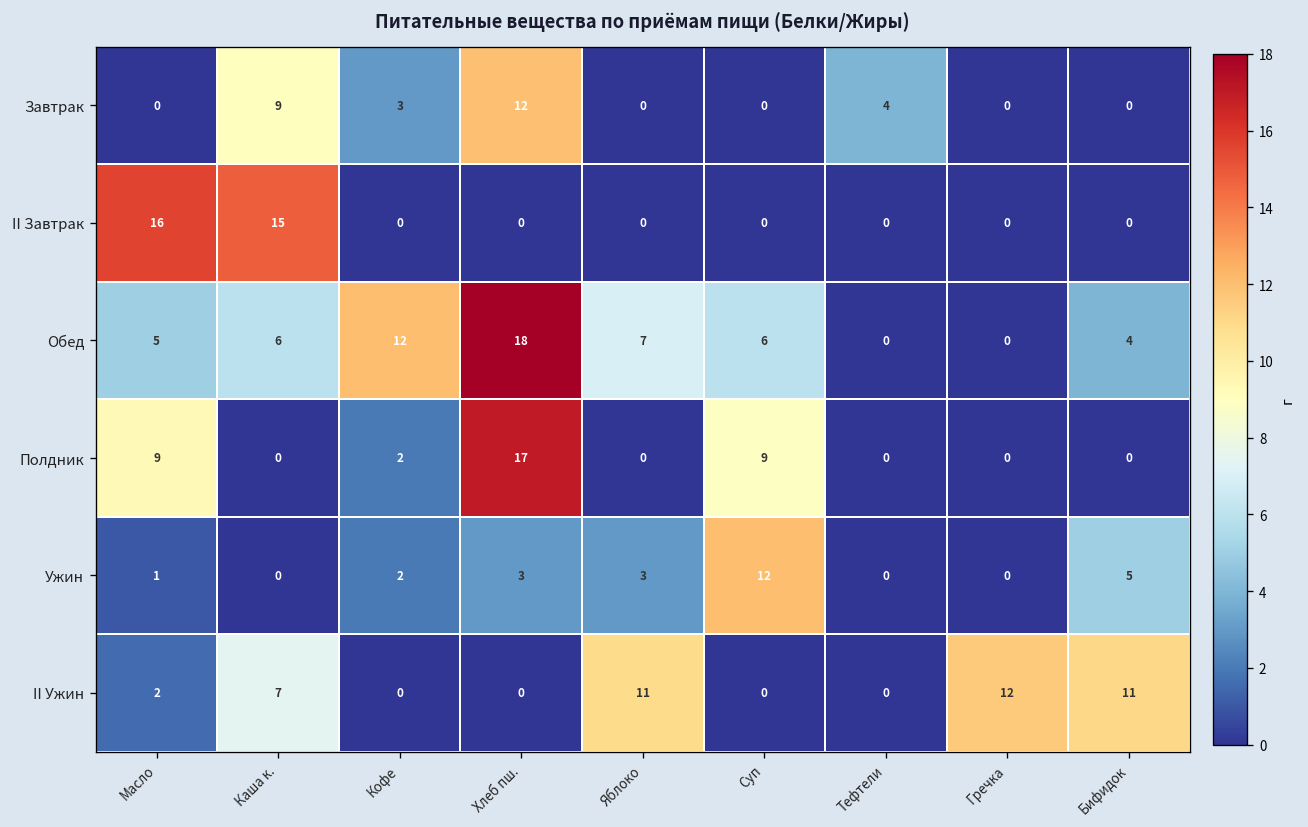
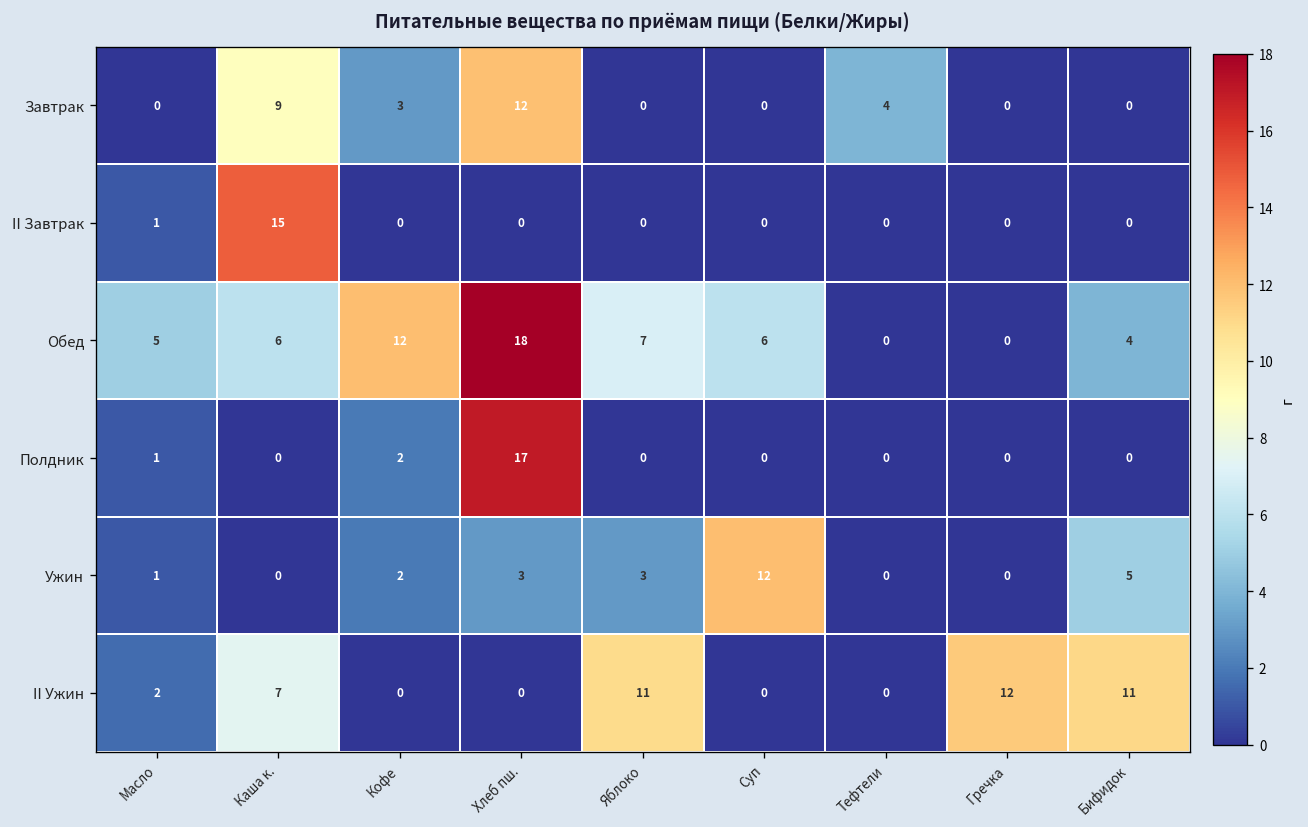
II Завтрак, Масло: 16 -> 1
Полдник, Масло: 9 -> 1
Полдник, Суп: 9 -> 0
